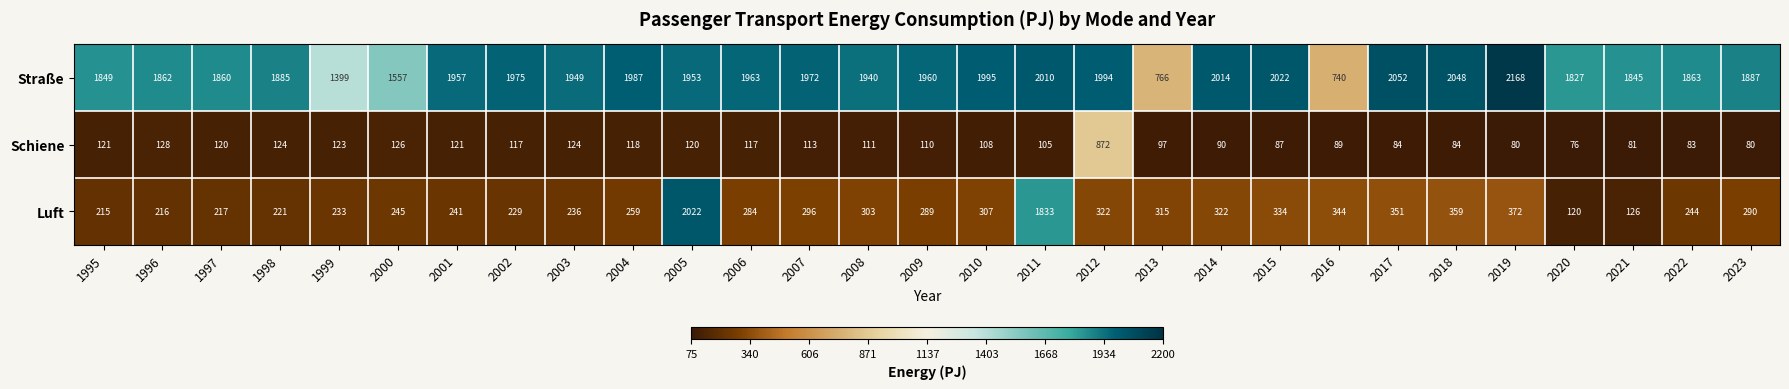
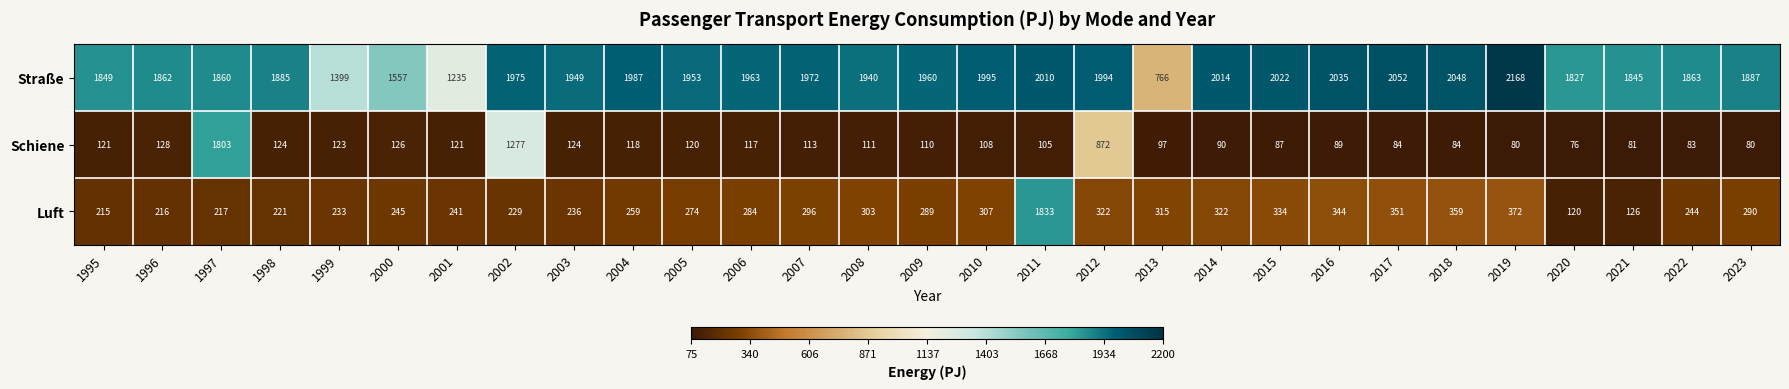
Straße, 2001: 1957 -> 1235
Straße, 2016: 740 -> 2035
Schiene, 1997: 120 -> 1803
Schiene, 2002: 117 -> 1277
Luft, 2005: 2022 -> 274
